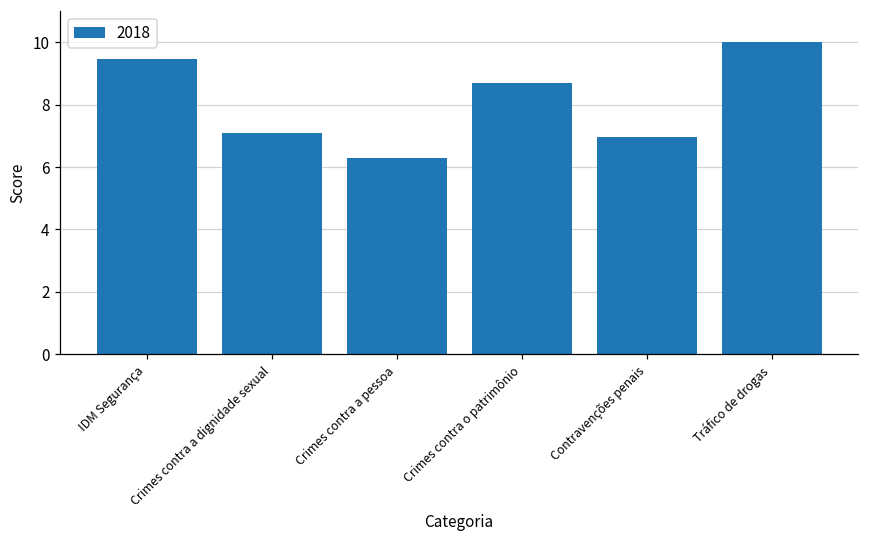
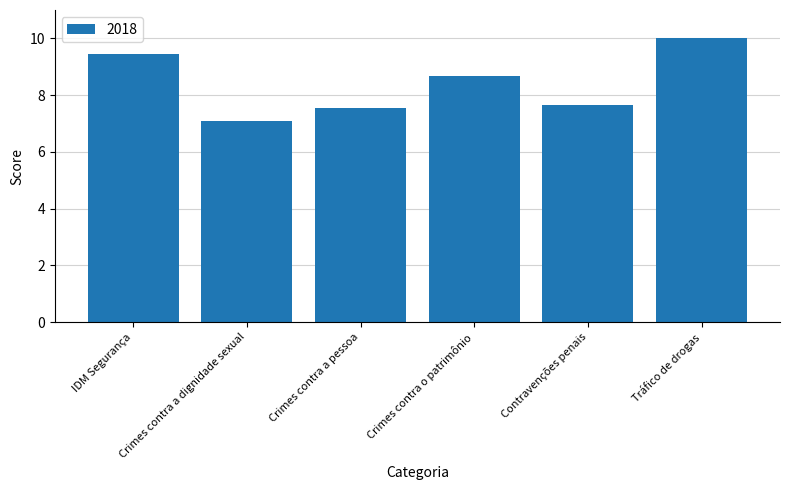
Crimes contra a pessoa: 6.3 -> 7.5
Contravenções penais: 7.0 -> 7.7
